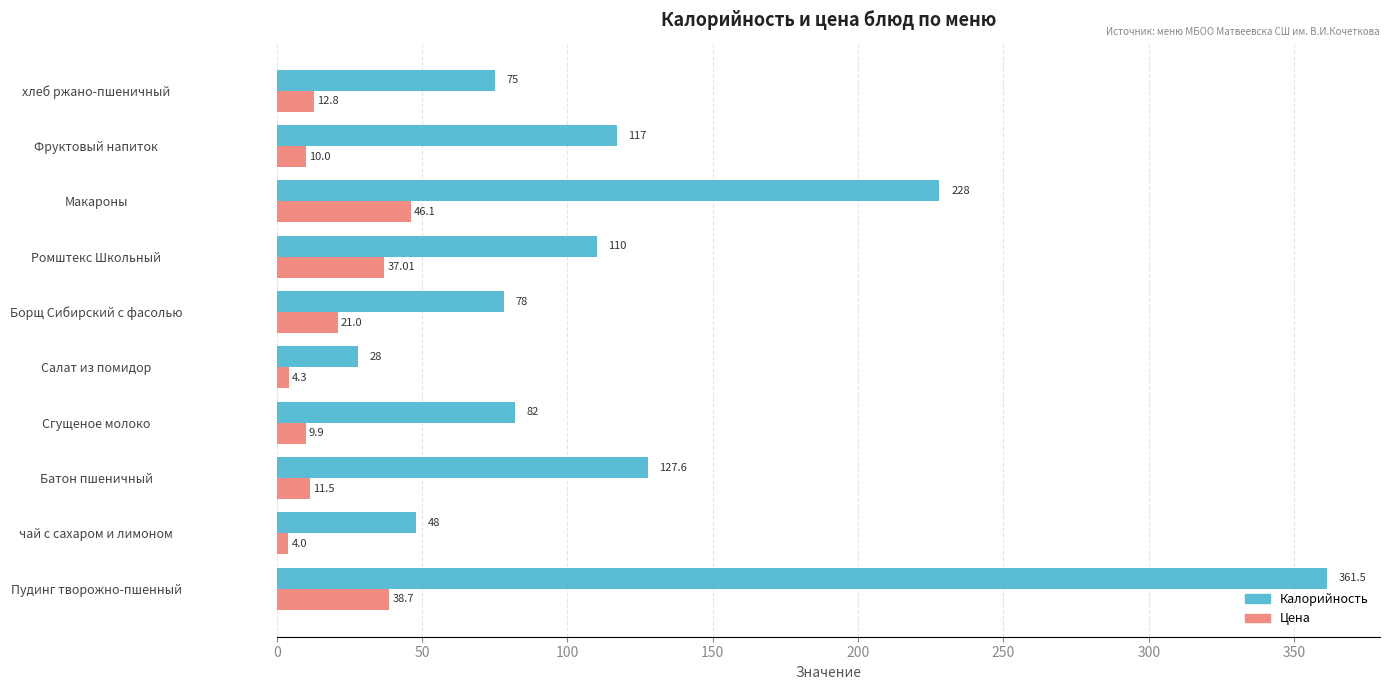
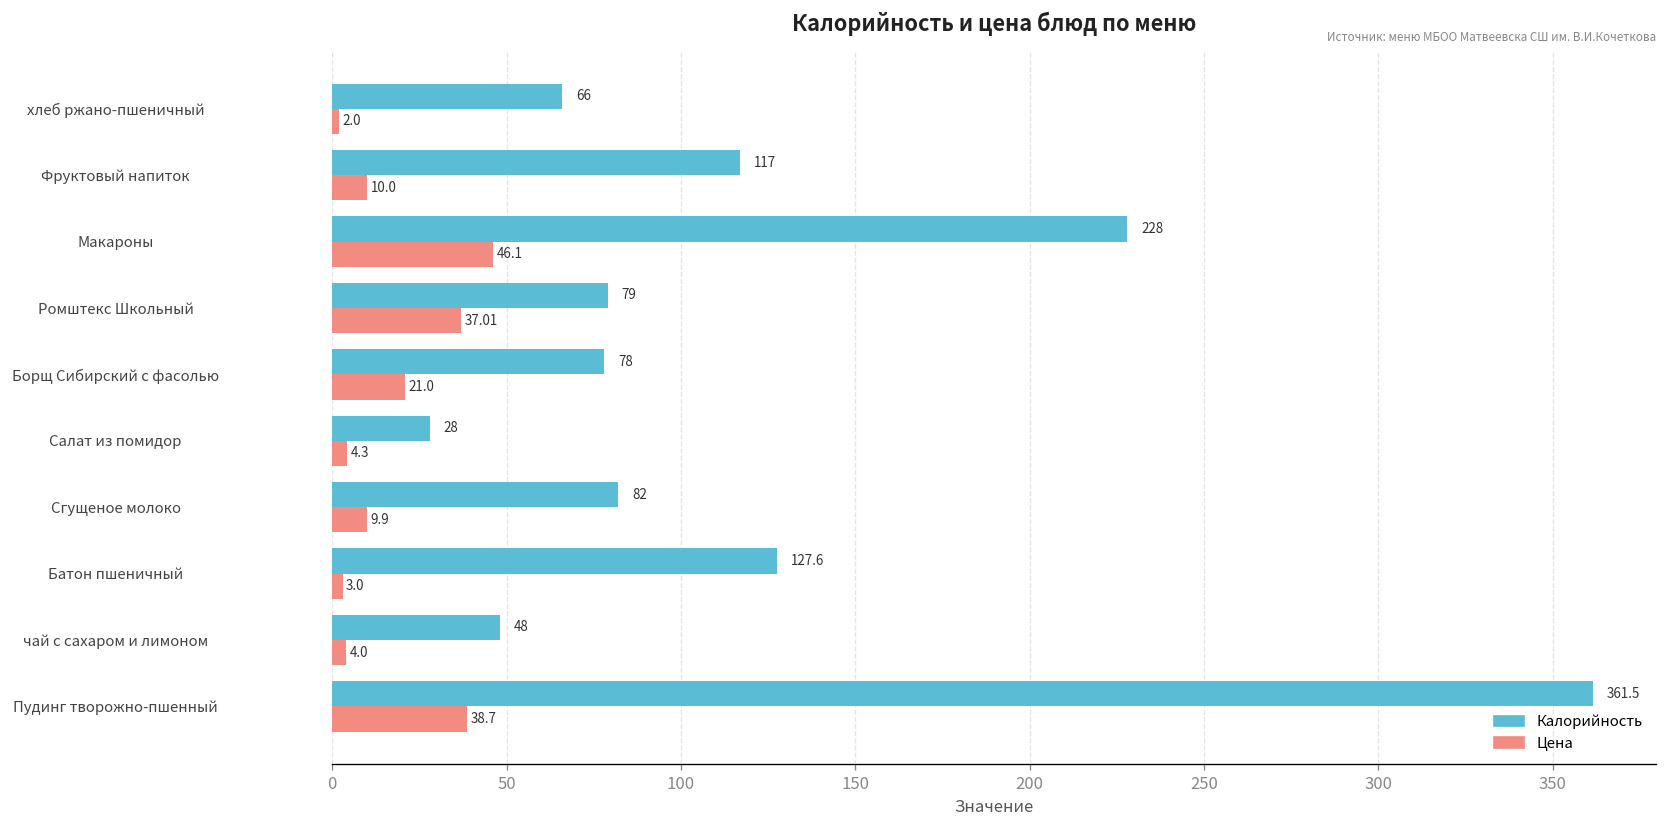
Калорийность, хлеб ржано-пшеничный: 75 -> 66
Цена, хлеб ржано-пшеничный: 12.8 -> 2.0
Калорийность, Ромштекс Школьный: 110 -> 79
Цена, Батон пшеничный: 11.5 -> 3.0
